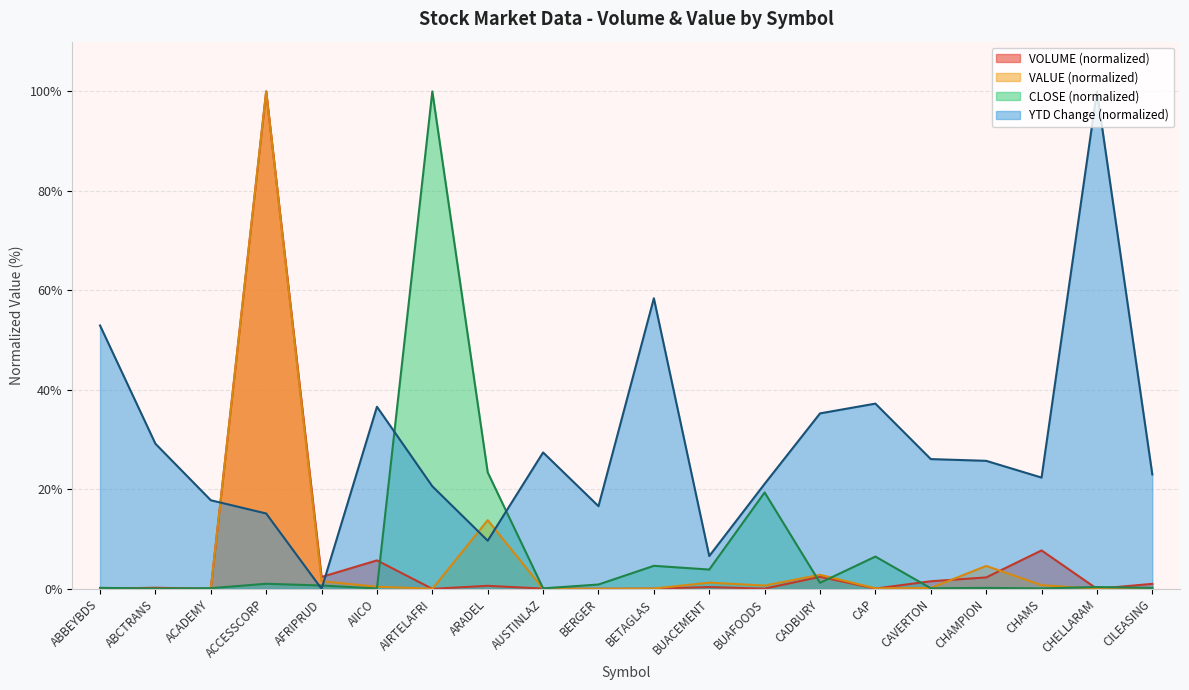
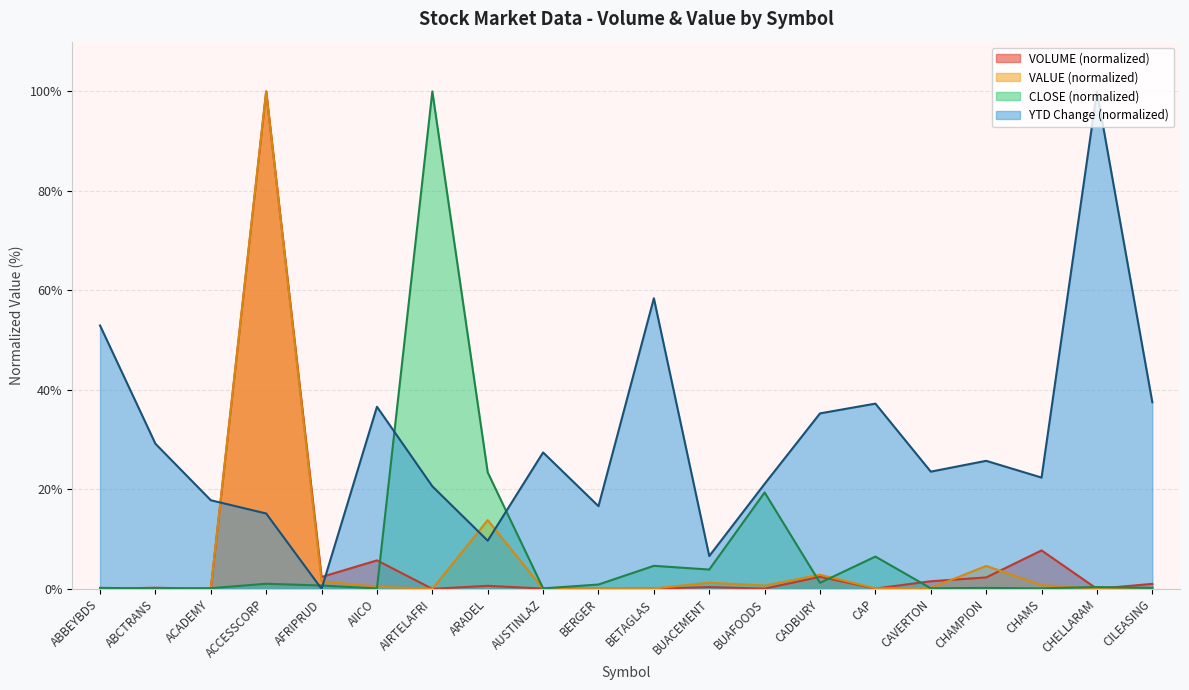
YTD Change (normalized), CAVERTON: 26% -> 24%
YTD Change (normalized), CILEASING: 23% -> 38%
